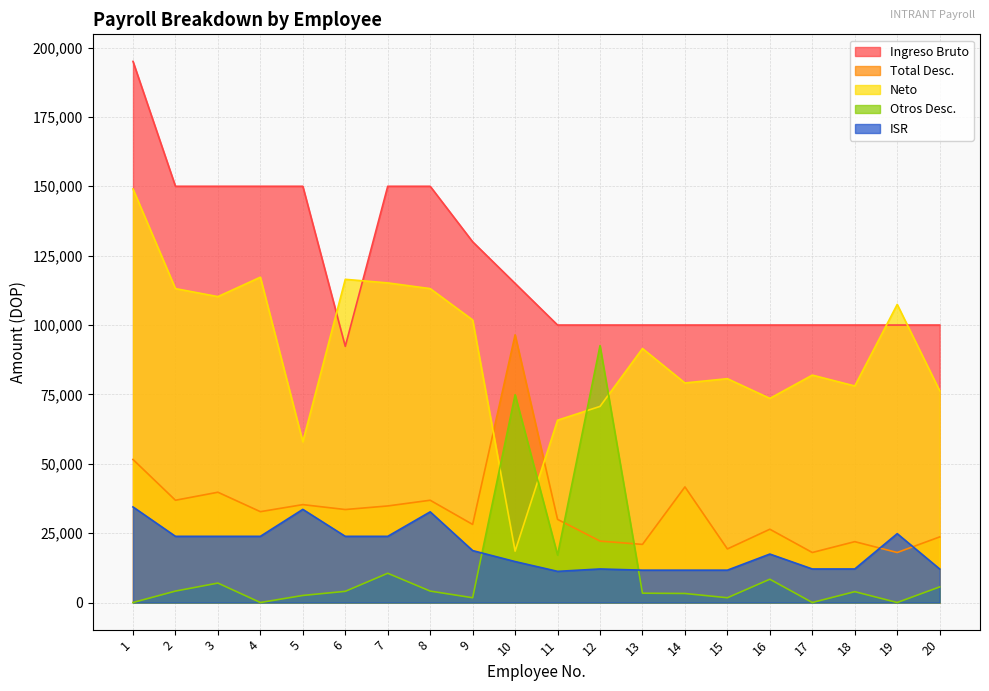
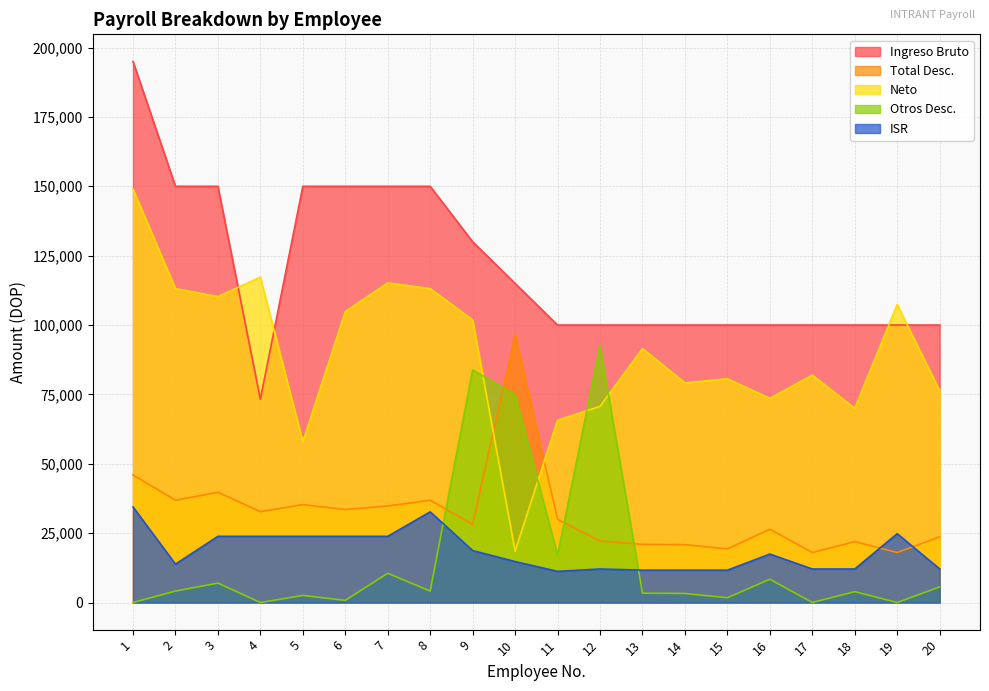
Total Desc., 1: 52,000 -> 46,000
ISR, 2: 24,000 -> 14,000
Ingreso Bruto, 4: 150,000 -> 73,000
ISR, 5: 34,000 -> 24,000
Ingreso Bruto, 6: 92,000 -> 150,000
Neto, 6: 116,000 -> 105,000
Otros Desc., 6: 4,000 -> 1,000
Otros Desc., 9: 2,000 -> 84,000
Total Desc., 14: 42,000 -> 21,000
Neto, 18: 78,000 -> 70,000
